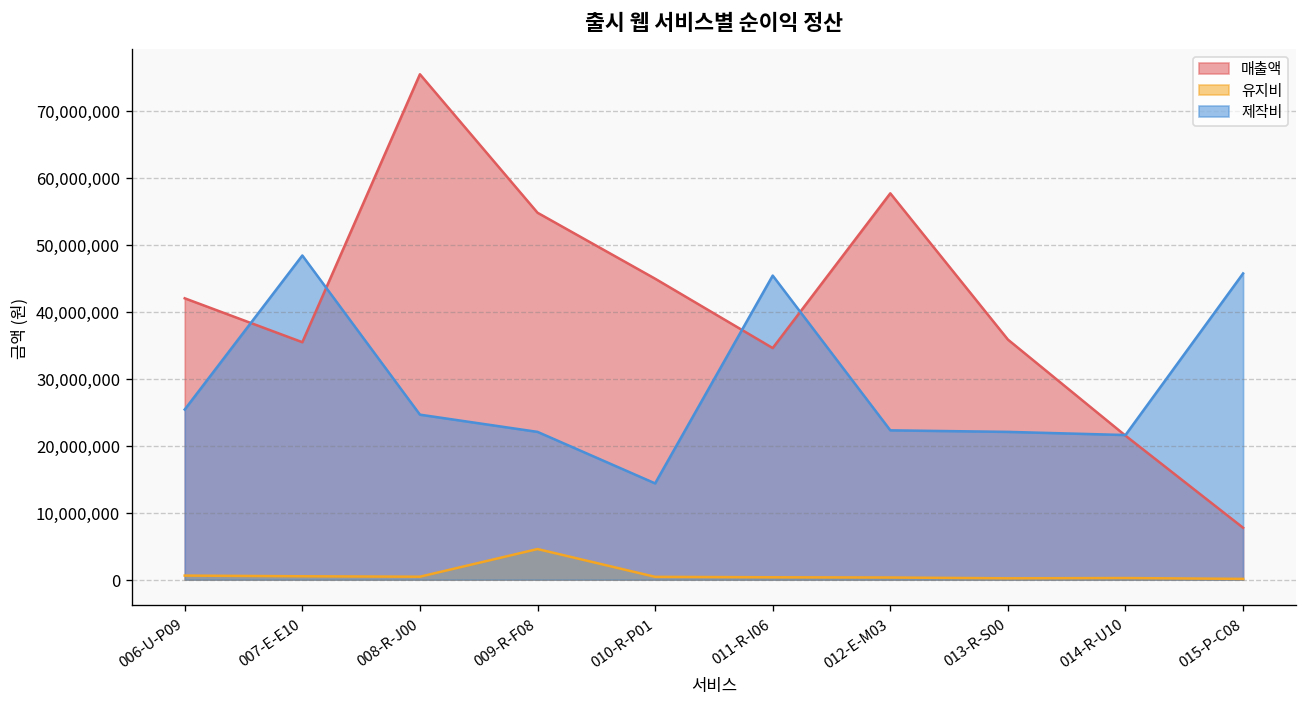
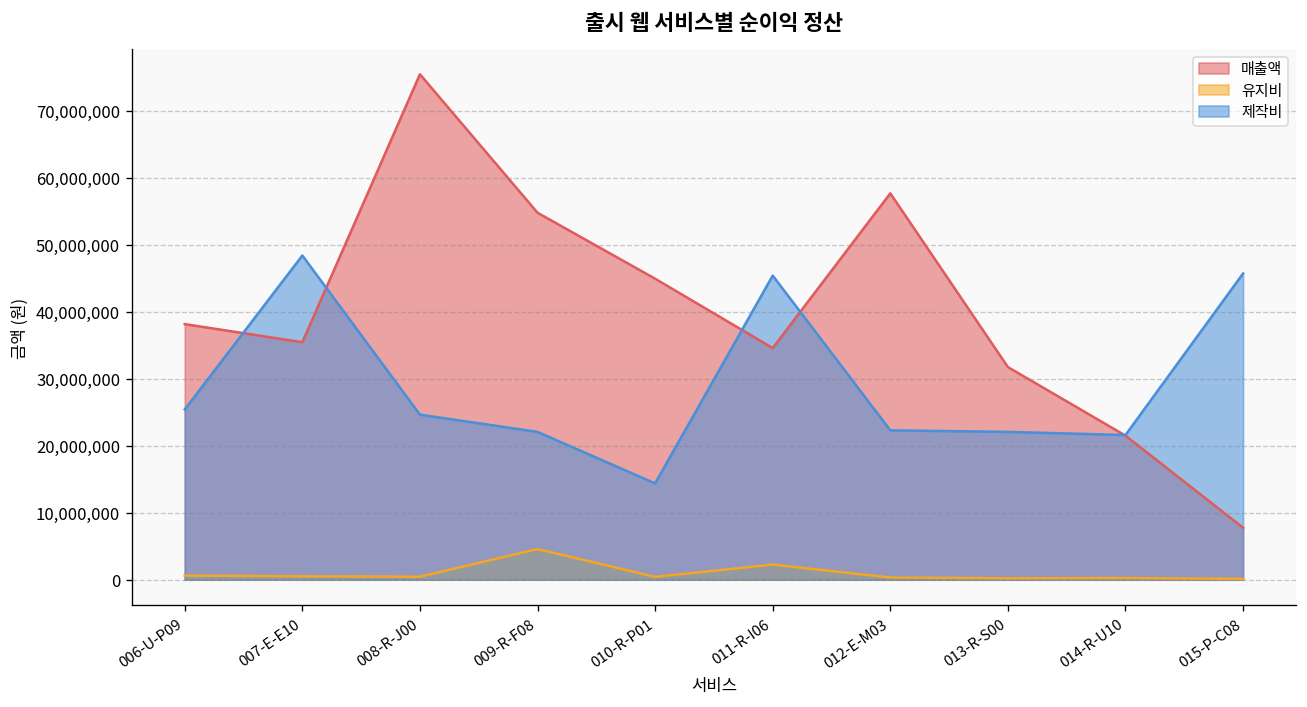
매출액, 006-U-P09: 42,000,000 -> 38,000,000
유지비, 011-R-I06: 0 -> 2,000,000
매출액, 013-R-S00: 36,000,000 -> 32,000,000
